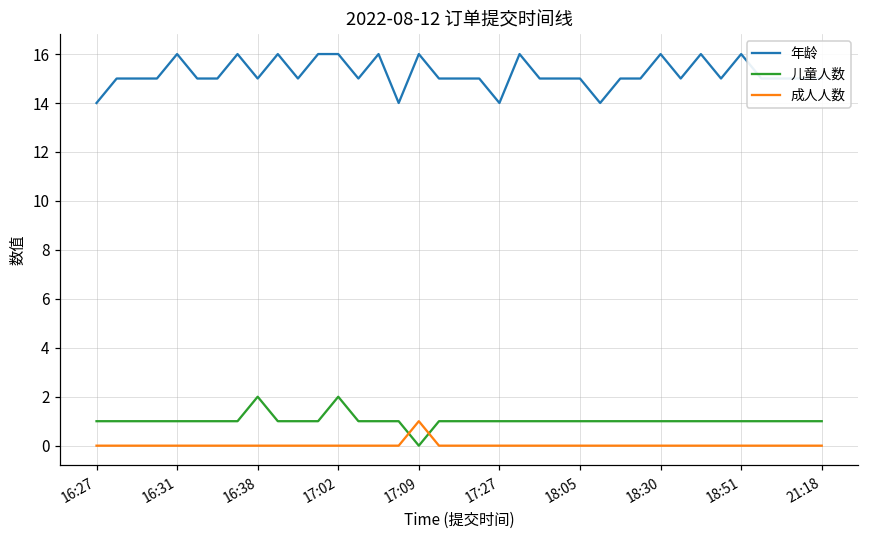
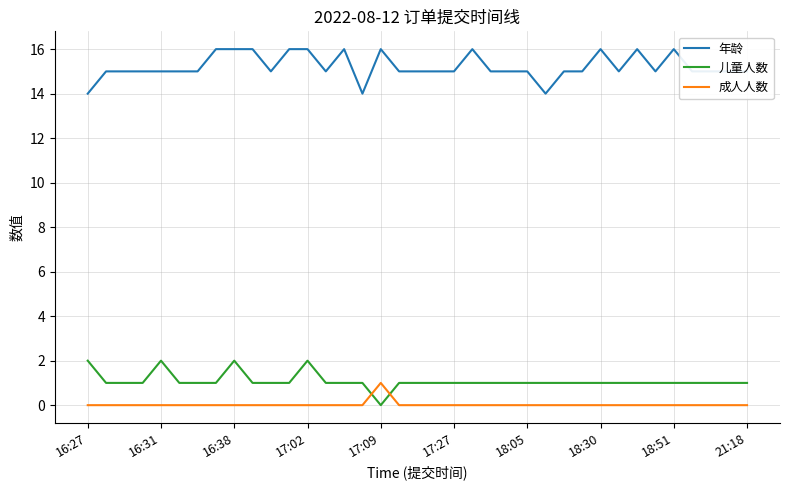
儿童人数, 16:27: 1 -> 2
年龄, 16:31: 16 -> 15
儿童人数, 16:31: 1 -> 2
年龄, 16:38: 15 -> 16
年龄, 17:27: 14 -> 15
